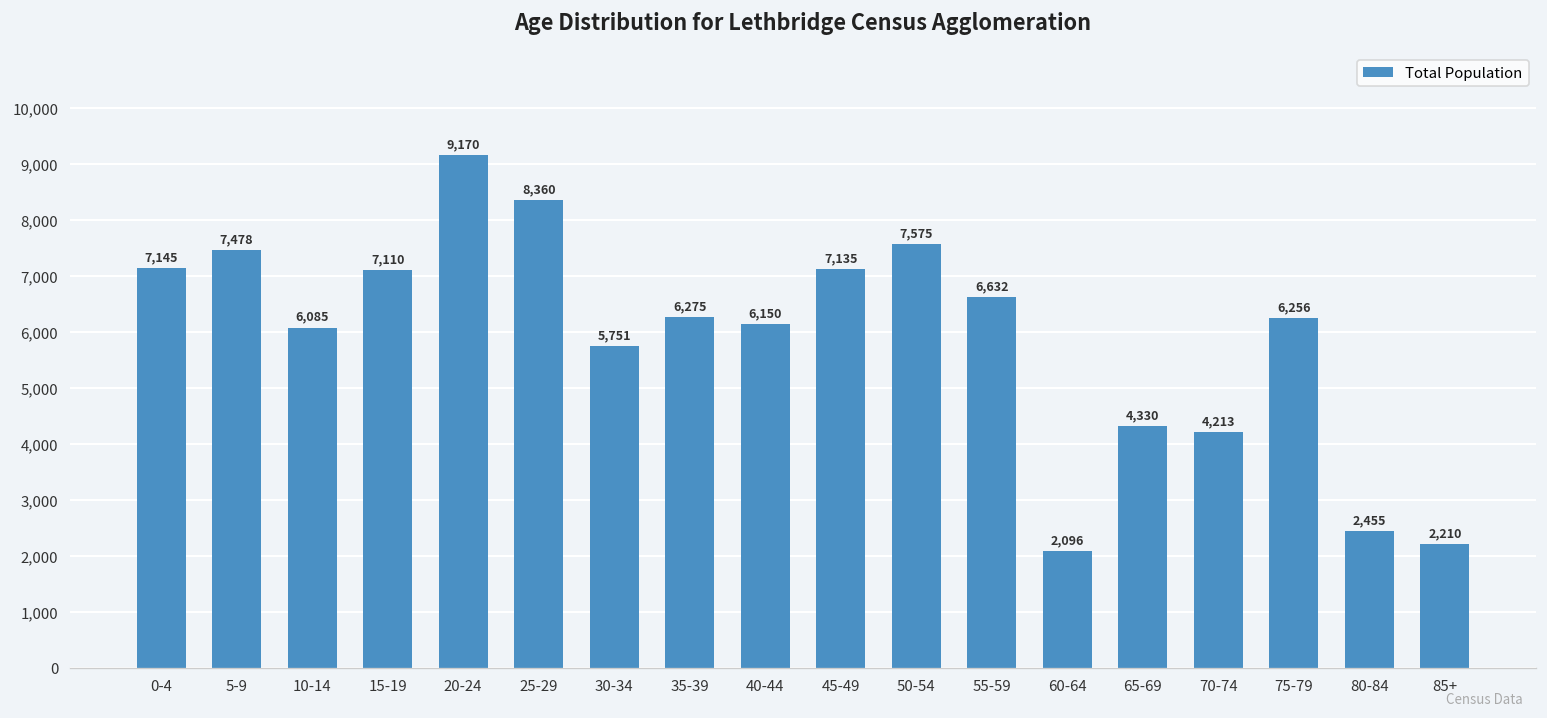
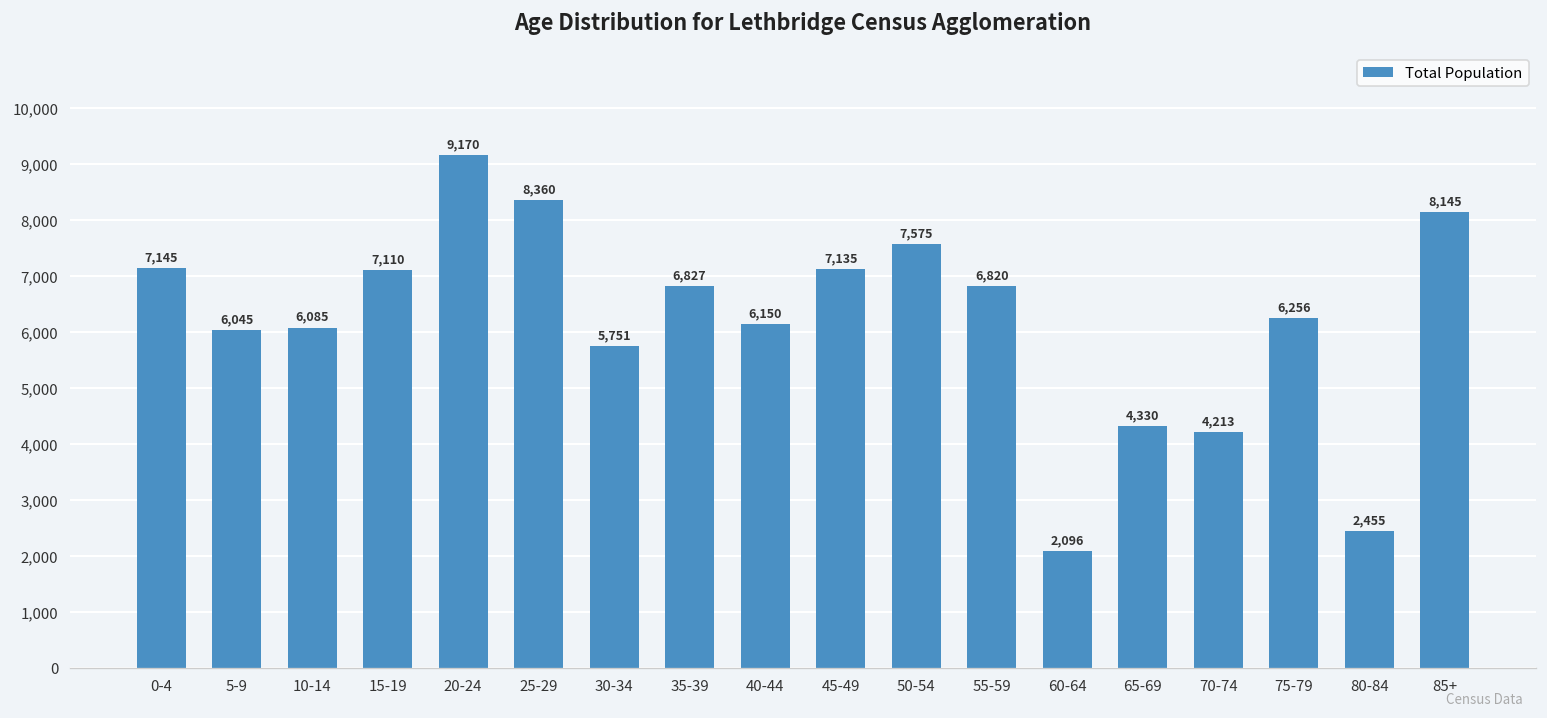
5-9: 7,478 -> 6,045
35-39: 6,275 -> 6,827
55-59: 6,632 -> 6,820
85+: 2,210 -> 8,145
